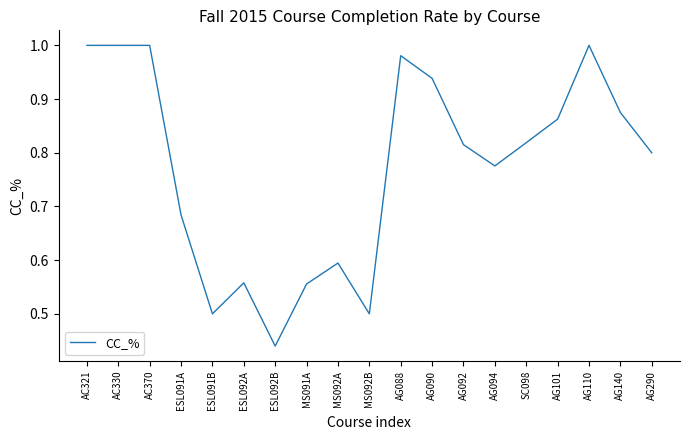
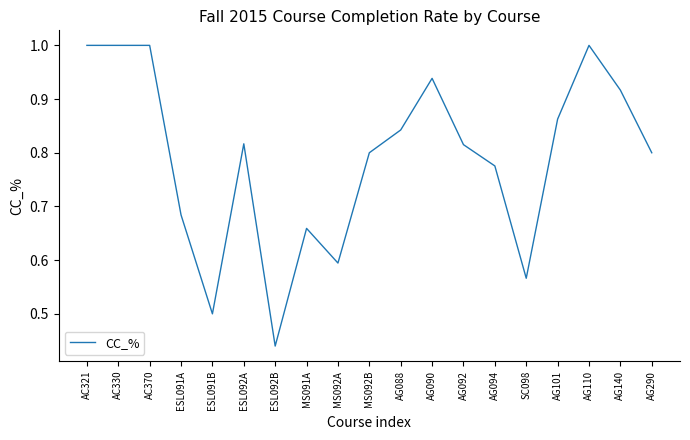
ESL092A: 0.56 -> 0.82
MS091A: 0.56 -> 0.66
MS092B: 0.5 -> 0.8
AG088: 0.98 -> 0.84
SC098: 0.82 -> 0.57
AG140: 0.87 -> 0.92
